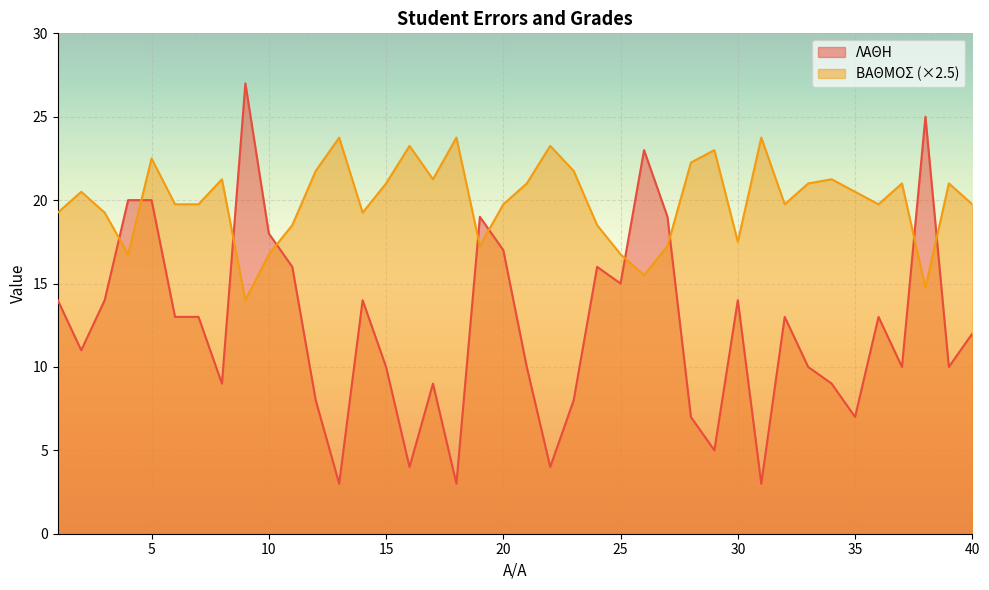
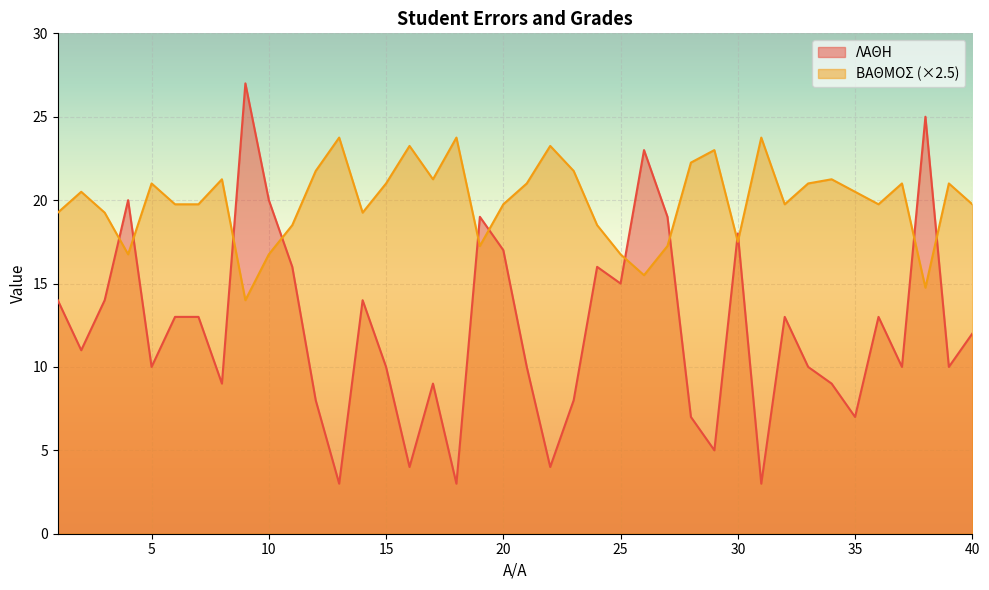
ΛΑΘΗ, 5: 20 -> 10
ΒΑΘΜΟΣ (×2.5), 5: 22.5 -> 21.0
ΛΑΘΗ, 10: 18 -> 20
ΛΑΘΗ, 30: 14 -> 18
